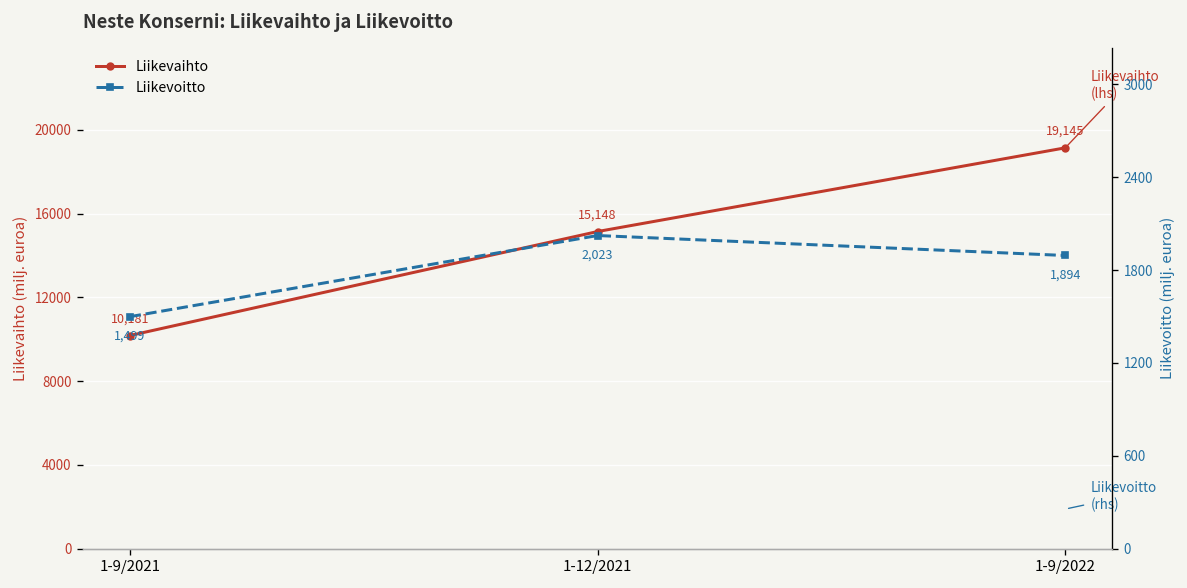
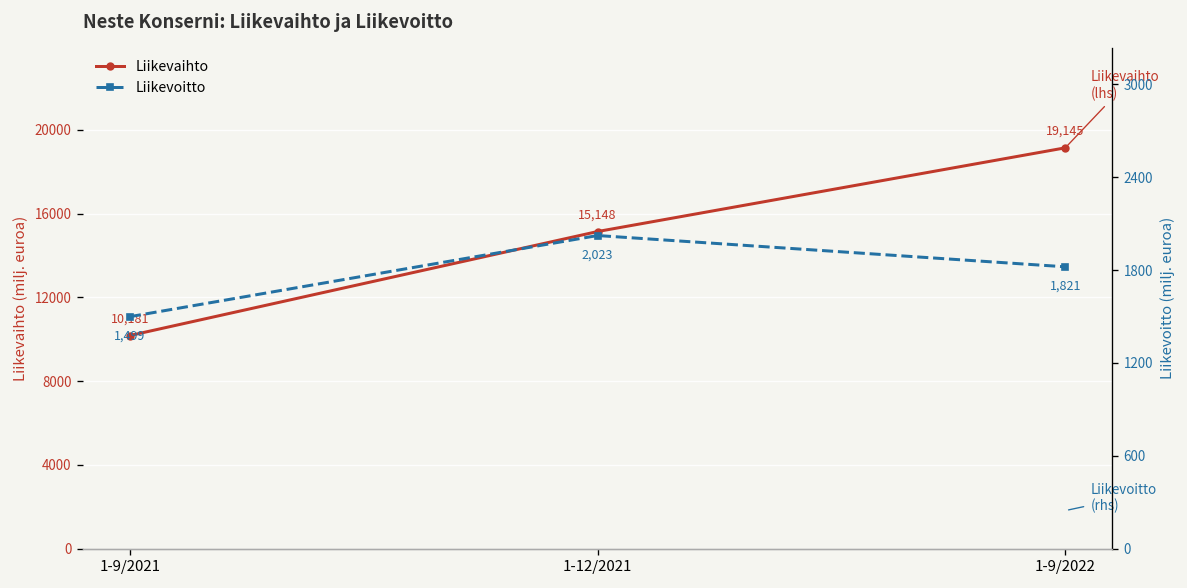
Liikevoitto, 1-9/2022: 1,894 -> 1,821
